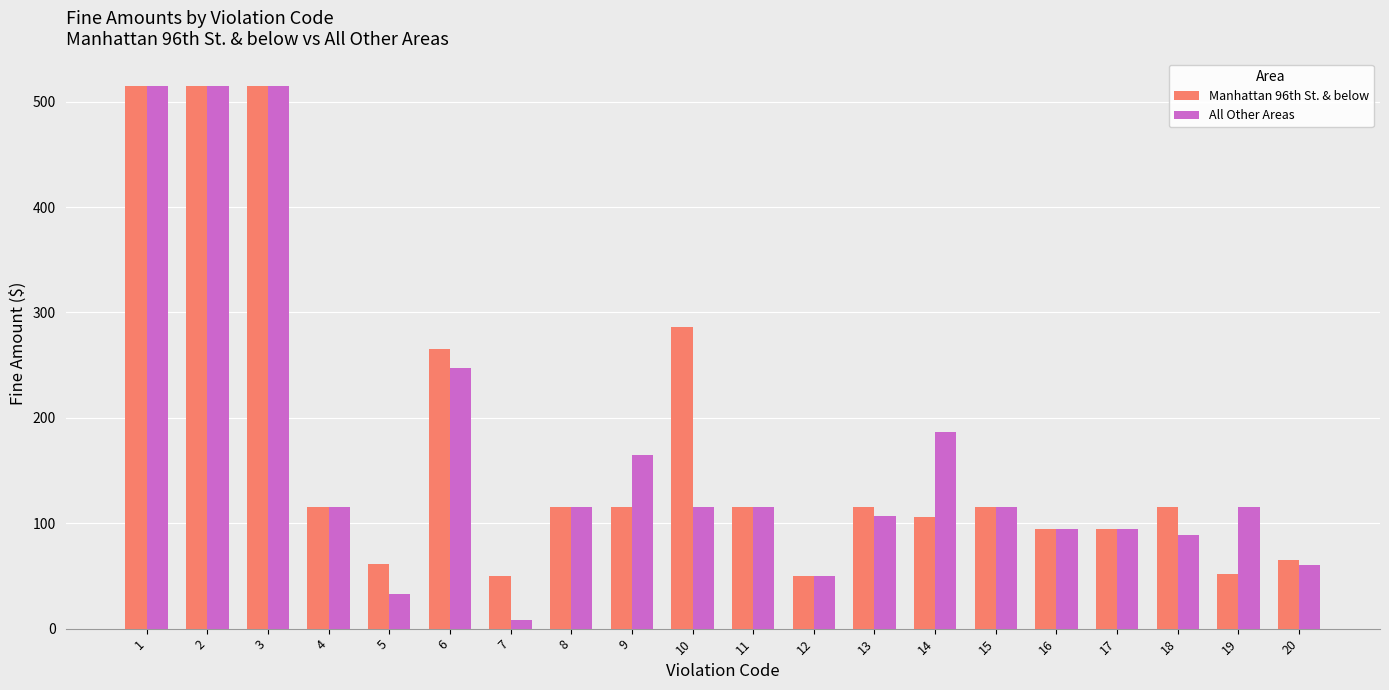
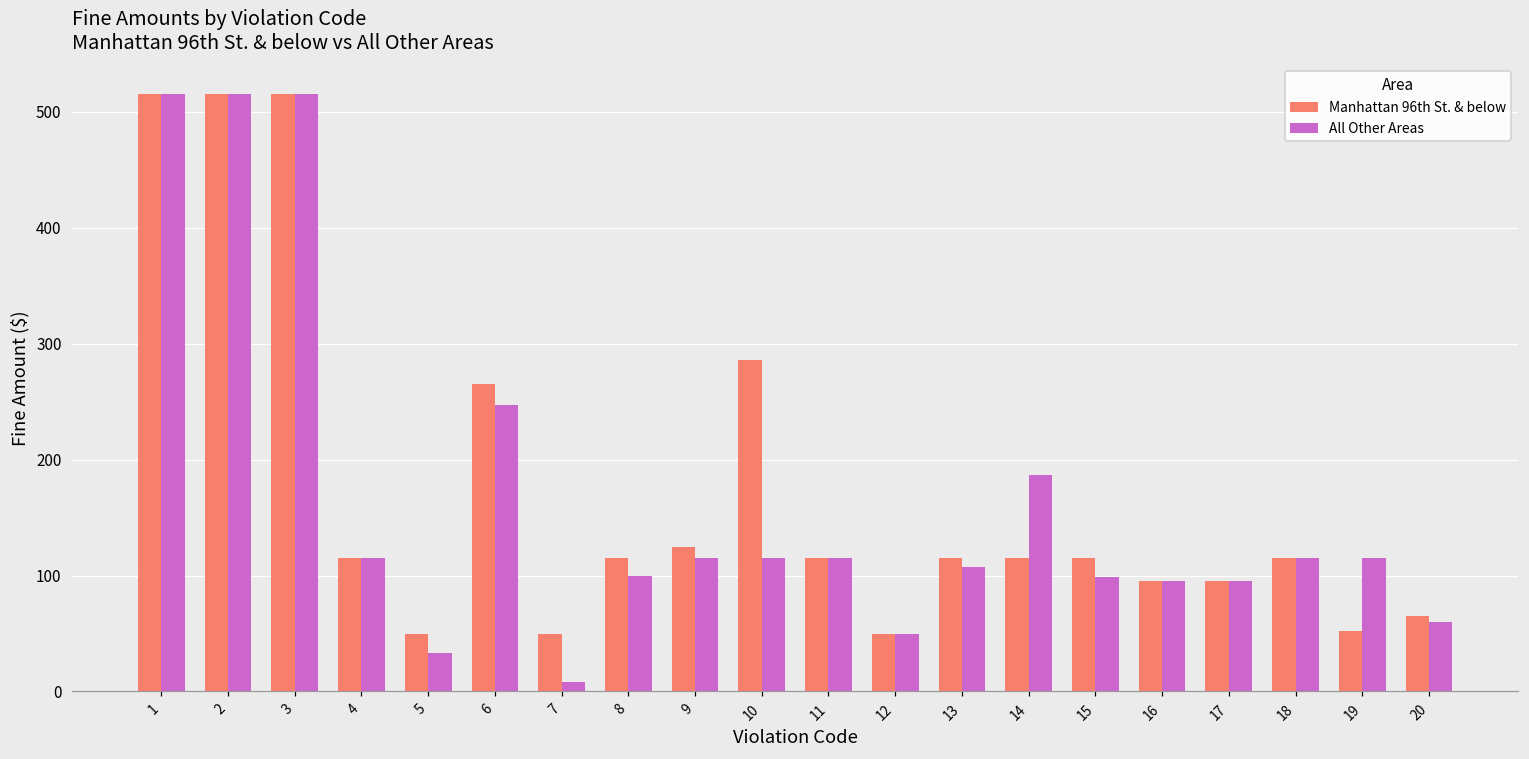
Manhattan 96th St. & below, 5: 61 -> 50
All Other Areas, 8: 115 -> 100
Manhattan 96th St. & below, 9: 115 -> 125
All Other Areas, 9: 165 -> 115
Manhattan 96th St. & below, 14: 106 -> 115
All Other Areas, 15: 115 -> 99
All Other Areas, 18: 89 -> 115
